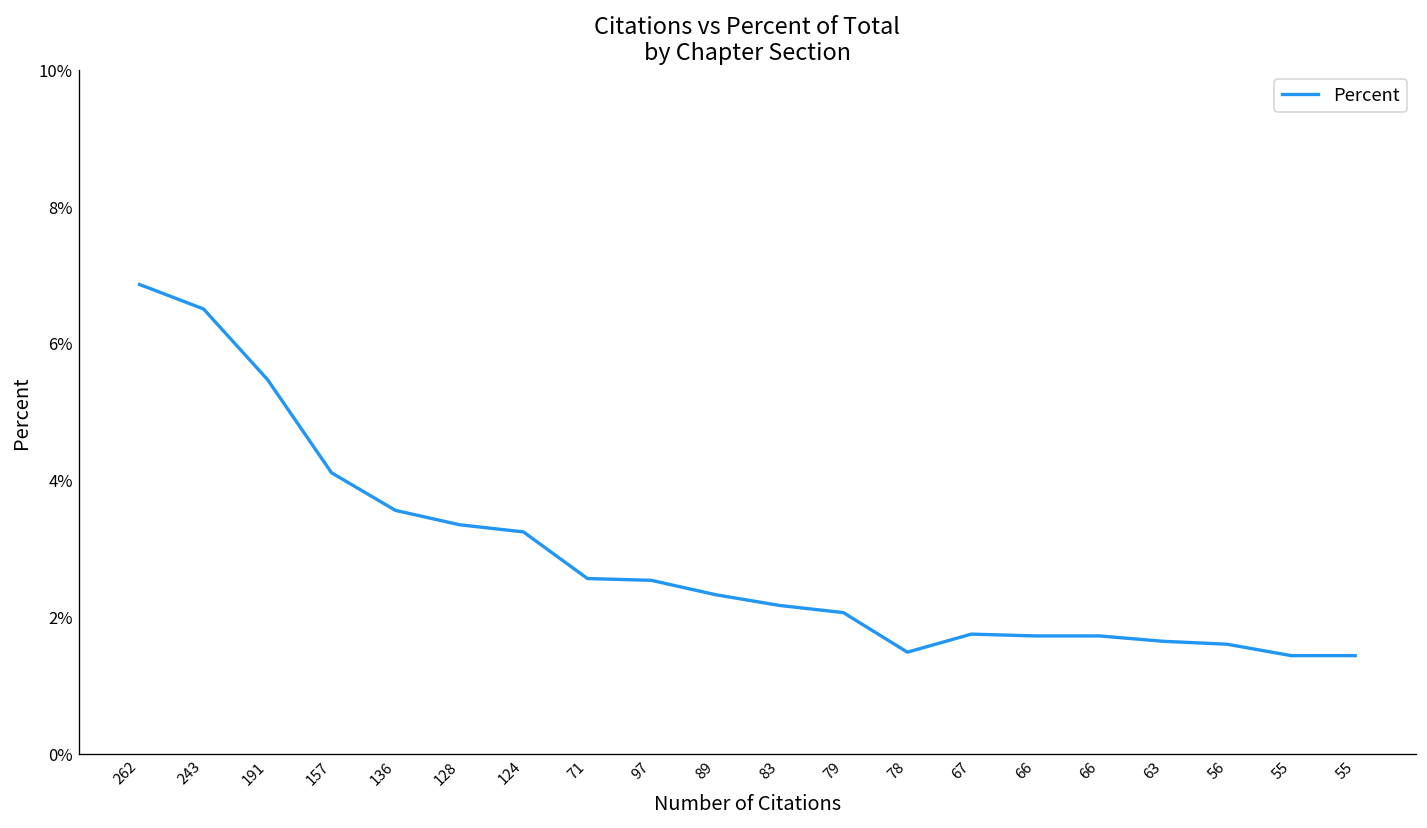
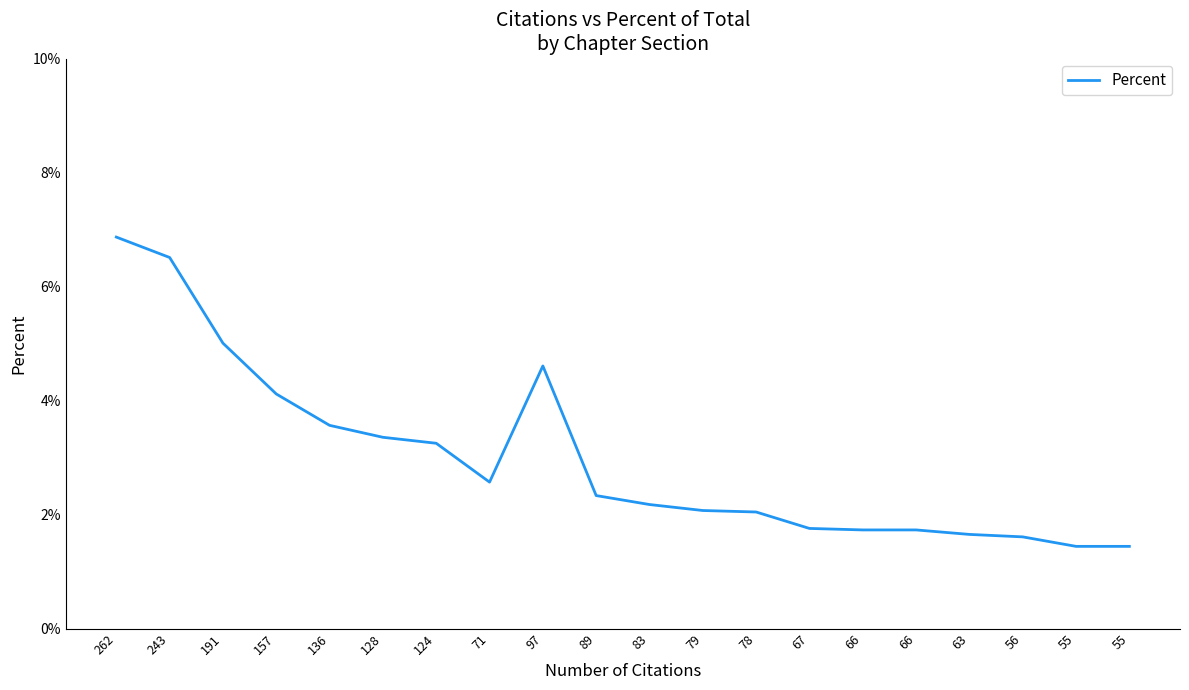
191: 5.5% -> 5.0%
97: 2.5% -> 4.6%
78: 1.5% -> 2.0%
